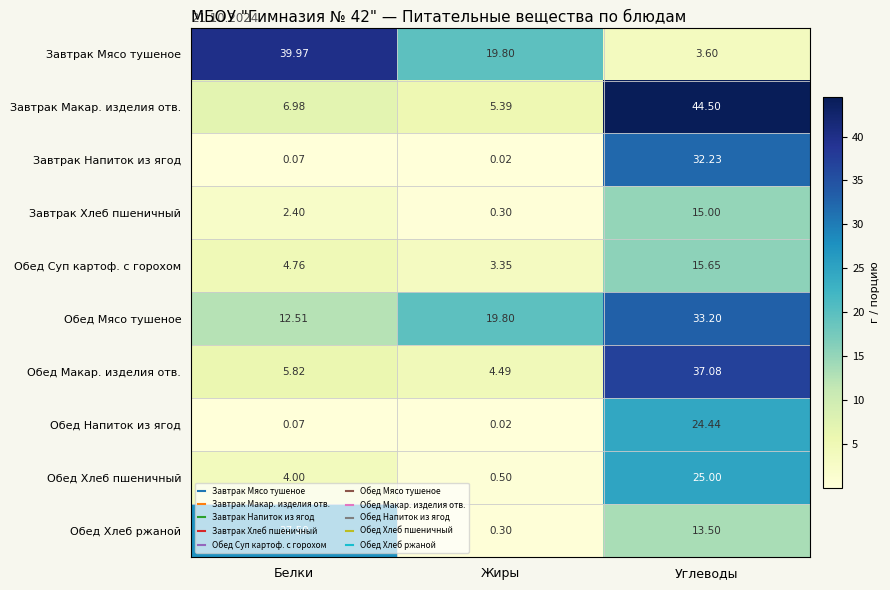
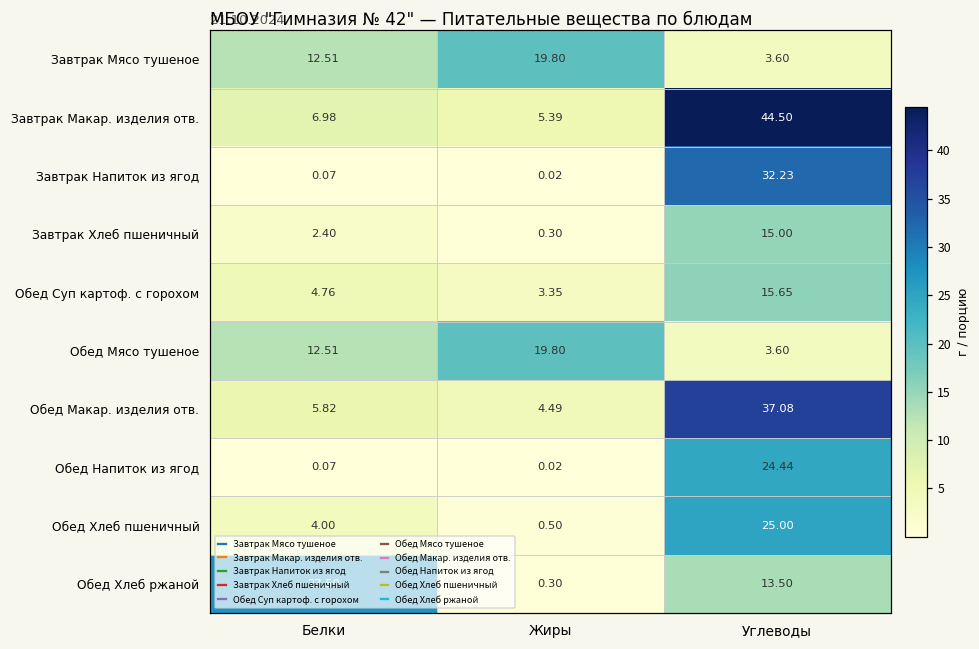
Завтрак Мясо тушеное, Белки: 39.97 -> 12.51
Обед Мясо тушеное, Углеводы: 33.20 -> 3.60
